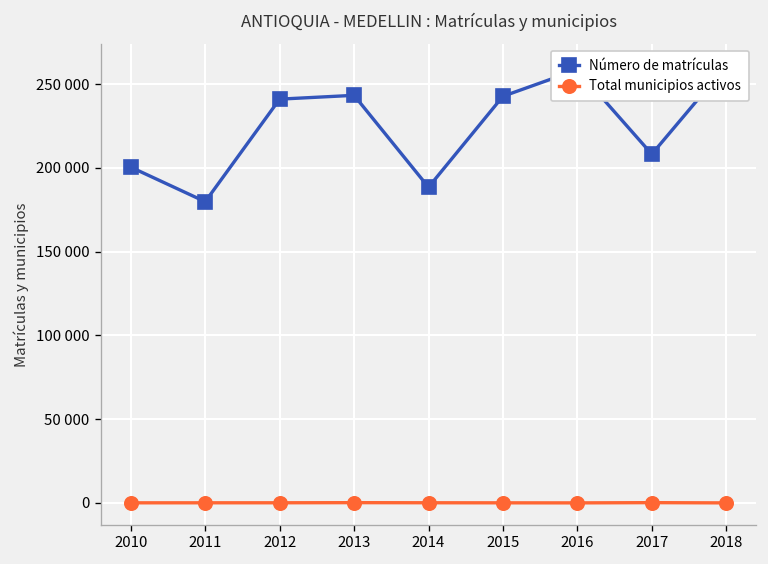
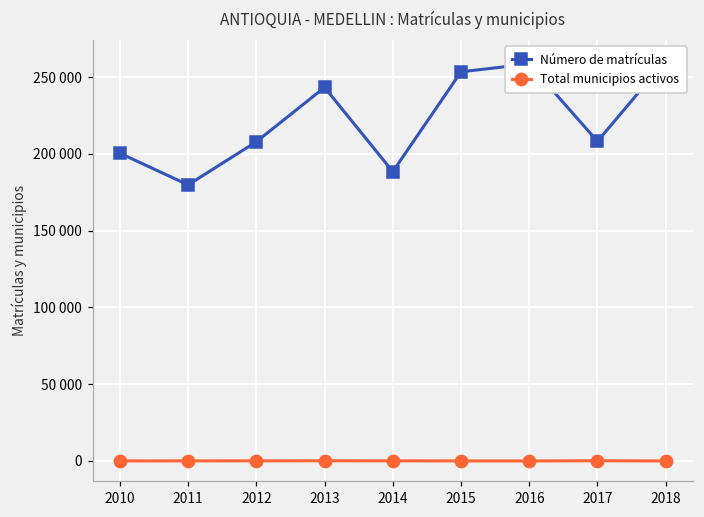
Número de matrículas, 2012: 241000 -> 208000
Número de matrículas, 2015: 243000 -> 253000
